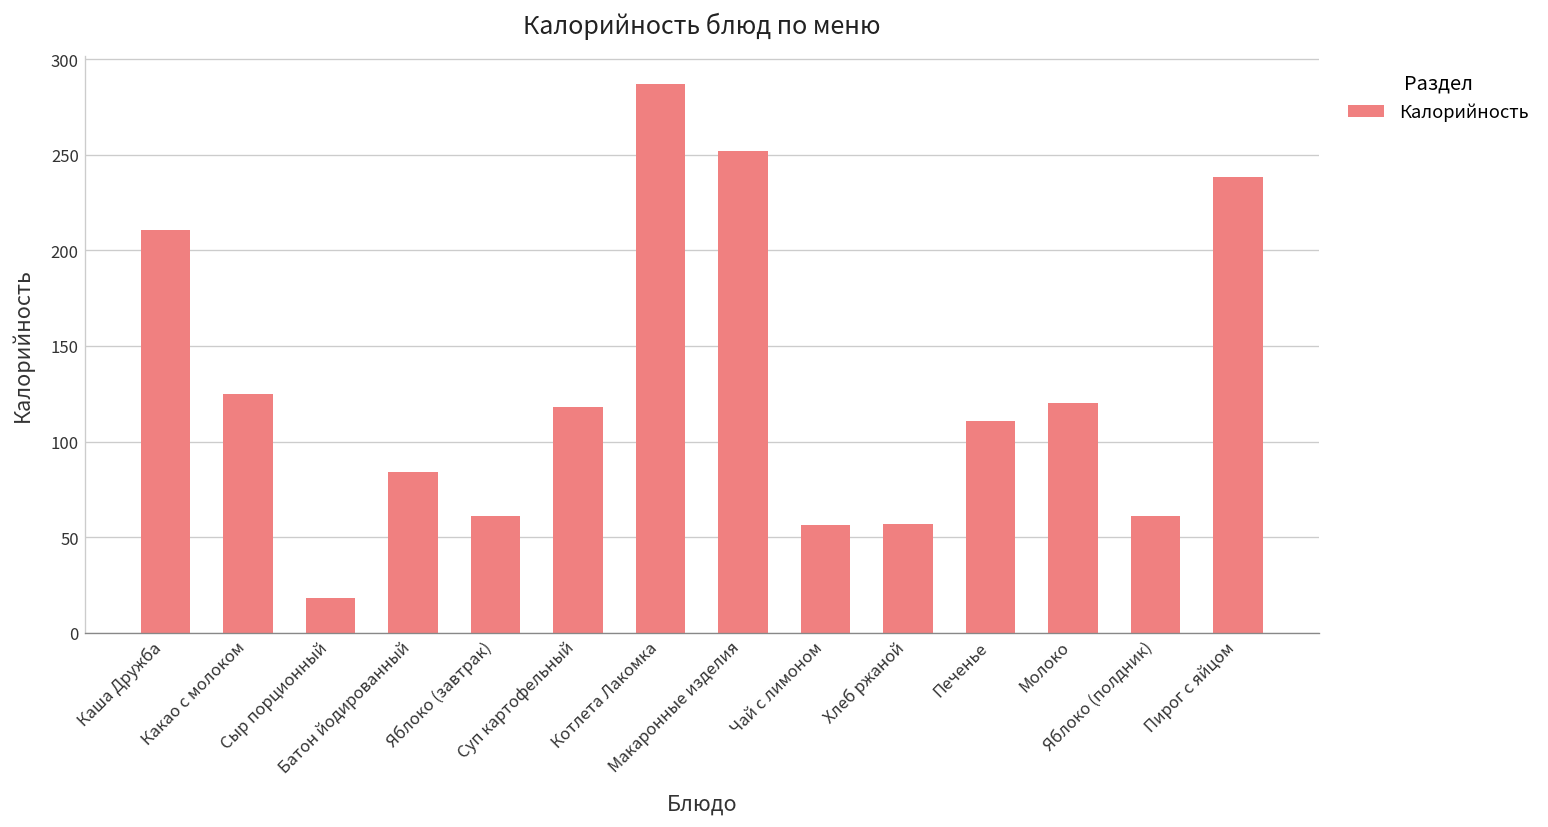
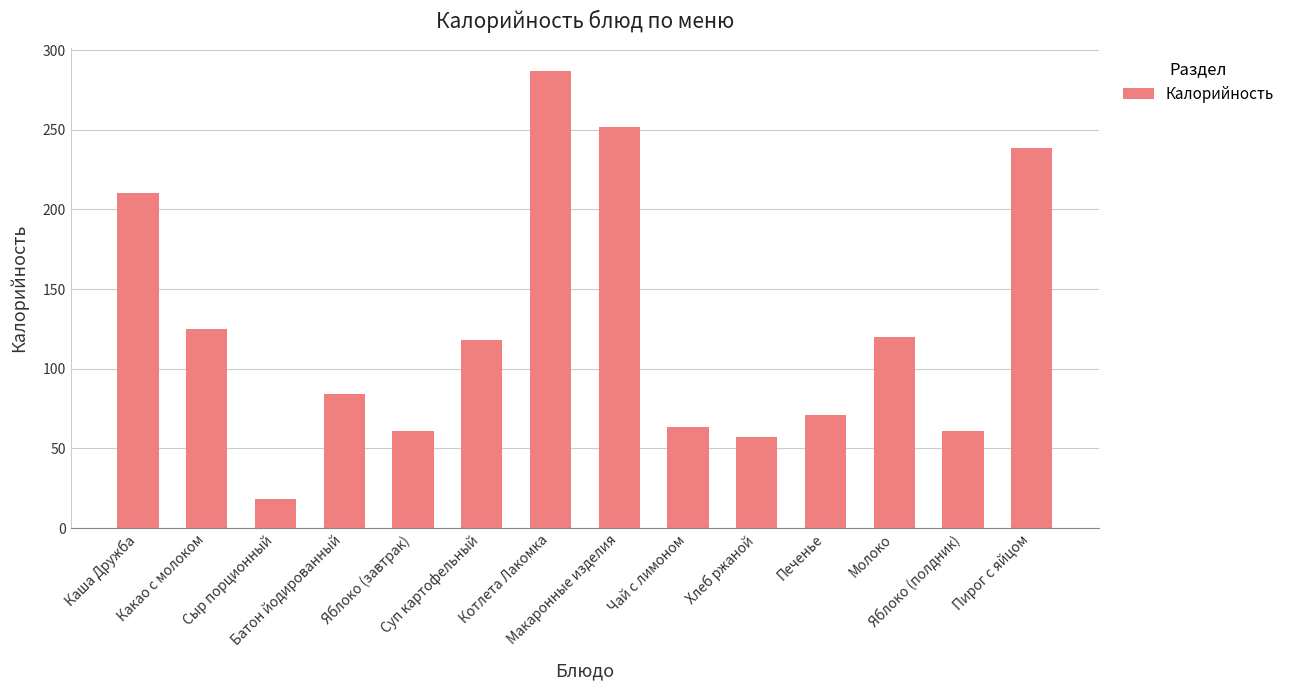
Чай с лимоном: 57 -> 63
Печенье: 111 -> 71
